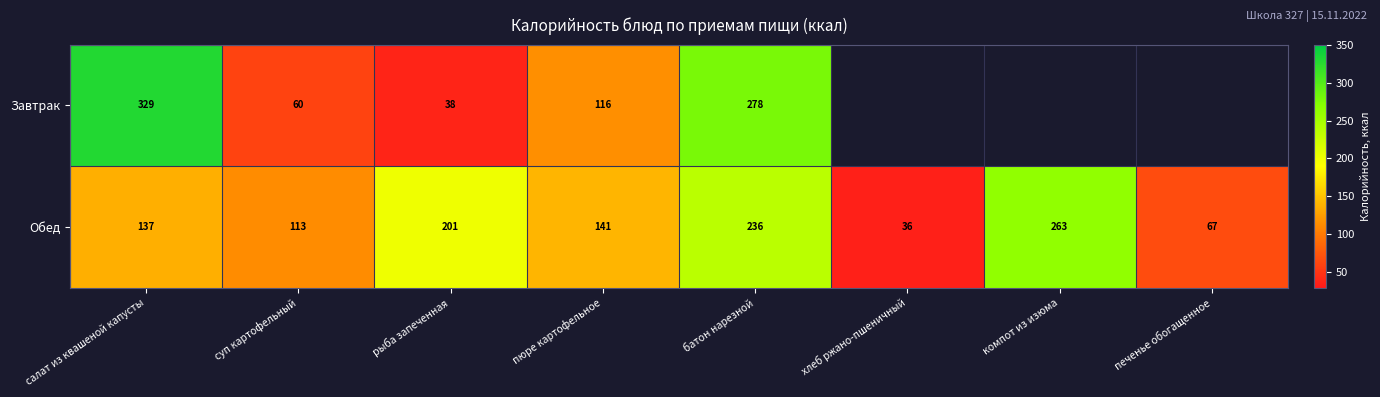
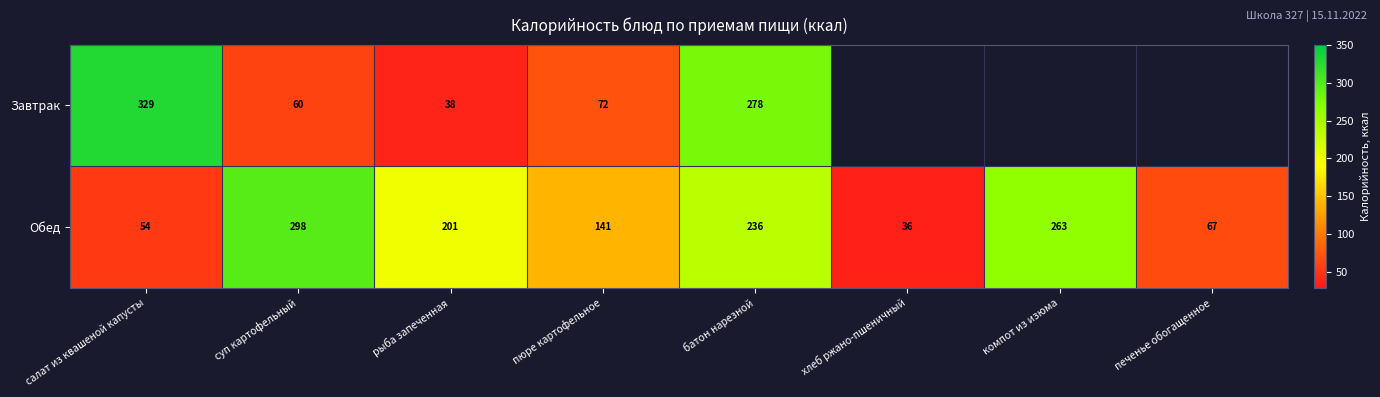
Завтрак, пюре картофельное: 116 -> 72
Обед, салат из квашеной капусты: 137 -> 54
Обед, суп картофельный: 113 -> 298
